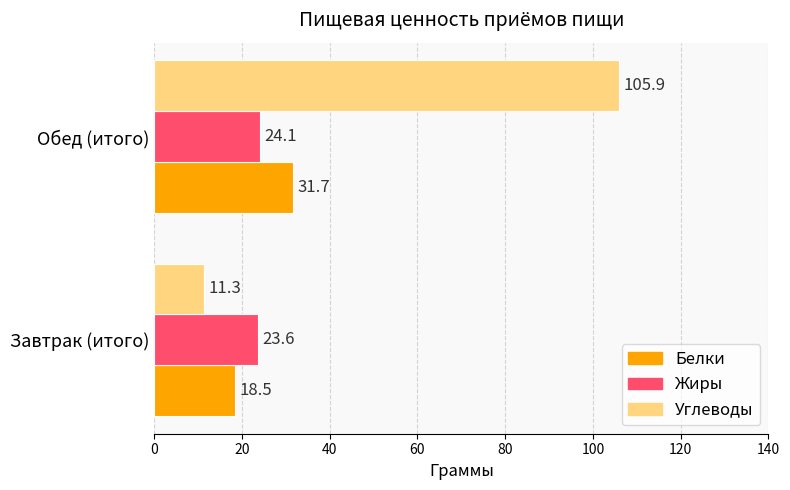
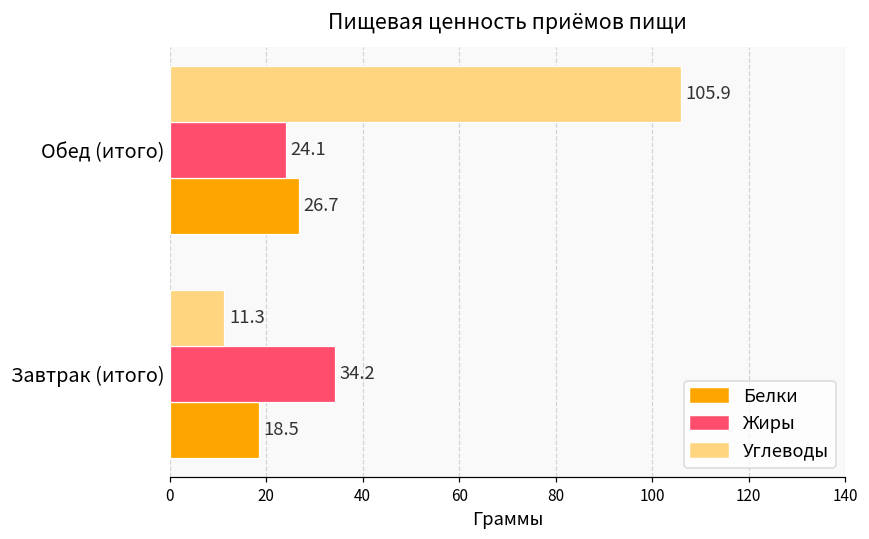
Белки, Обед (итого): 31.7 -> 26.7
Жиры, Завтрак (итого): 23.6 -> 34.2
